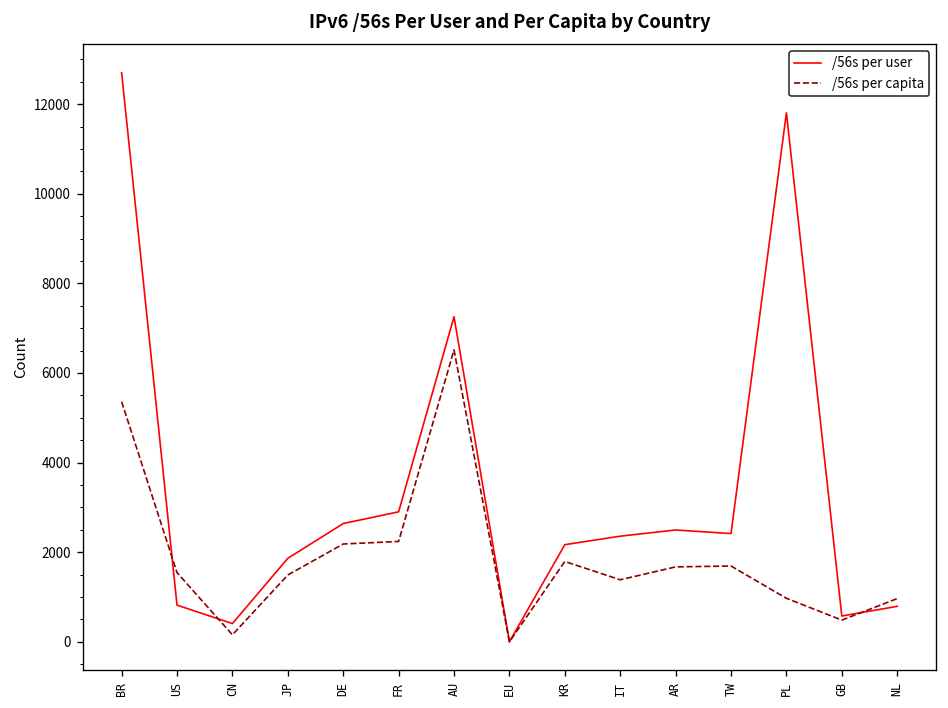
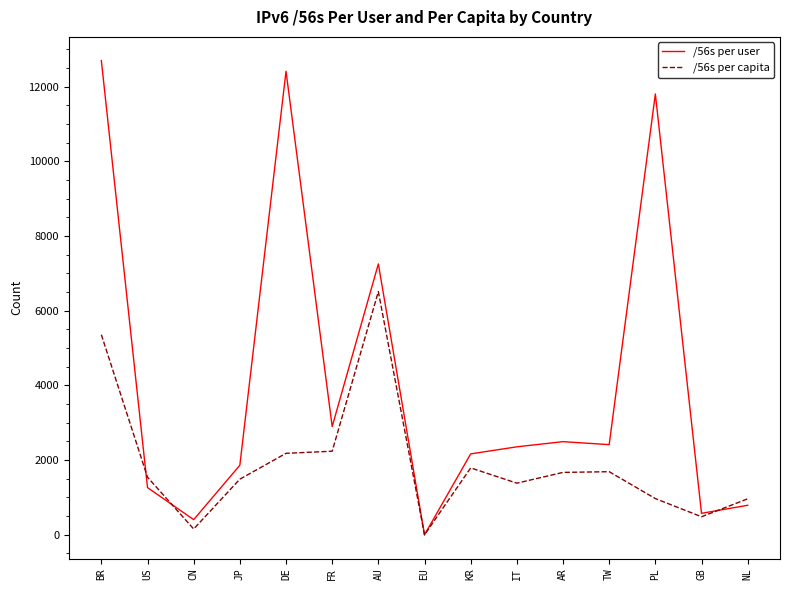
/56s per user, US: 800 -> 1300
/56s per user, DE: 2600 -> 12400
